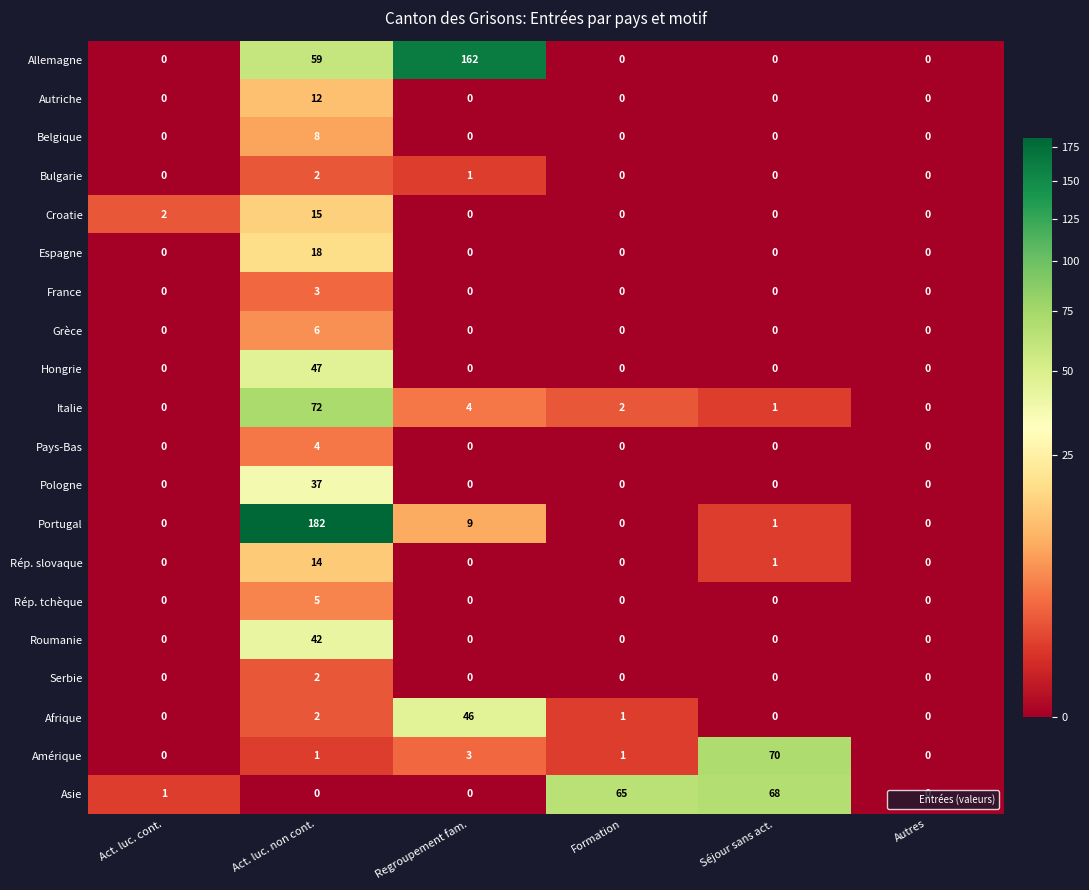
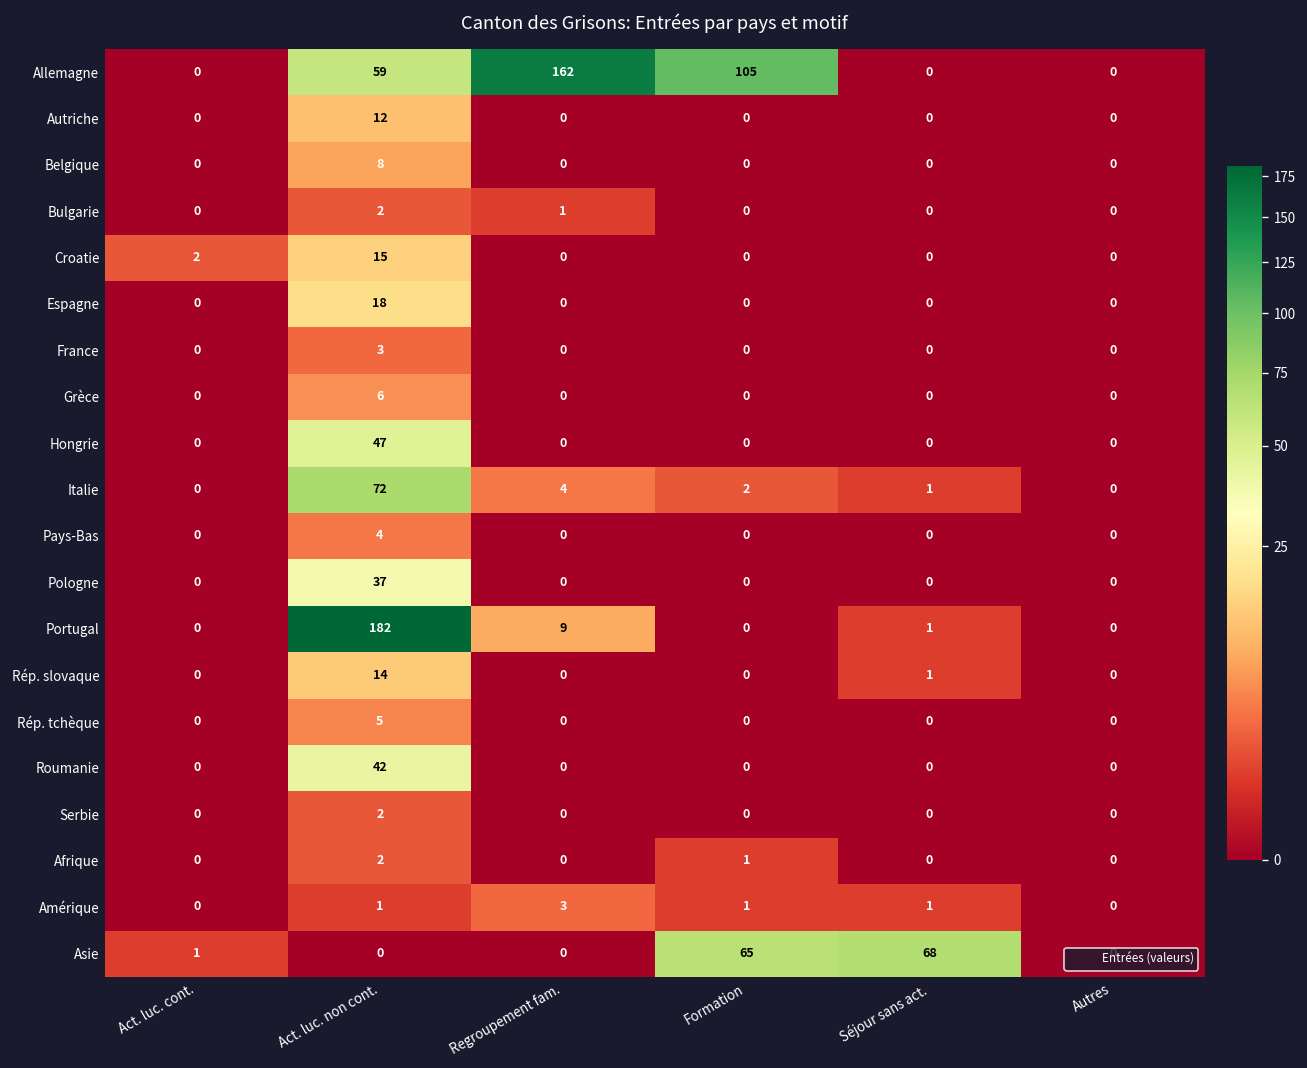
Allemagne, Formation: 0 -> 105
Afrique, Regroupement fam.: 46 -> 0
Amérique, Séjour sans act.: 70 -> 1
